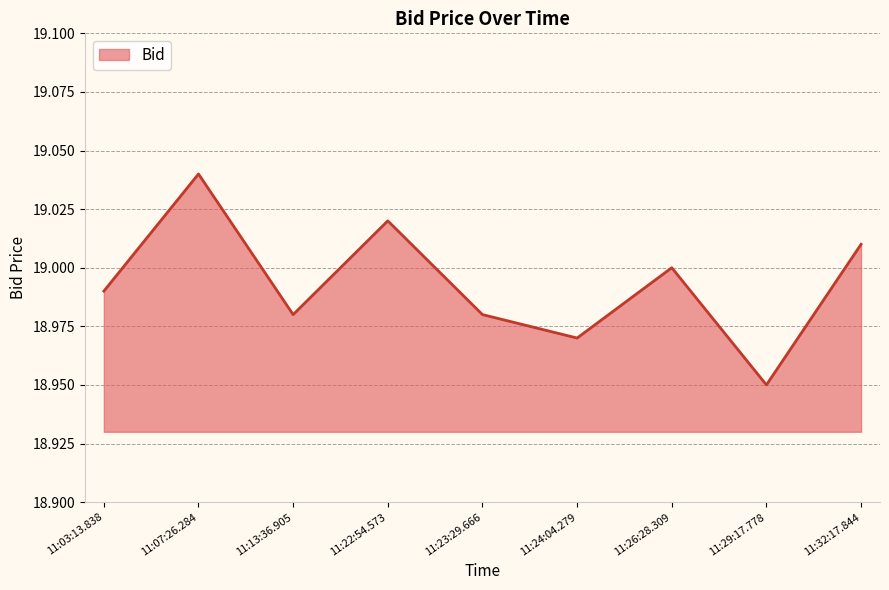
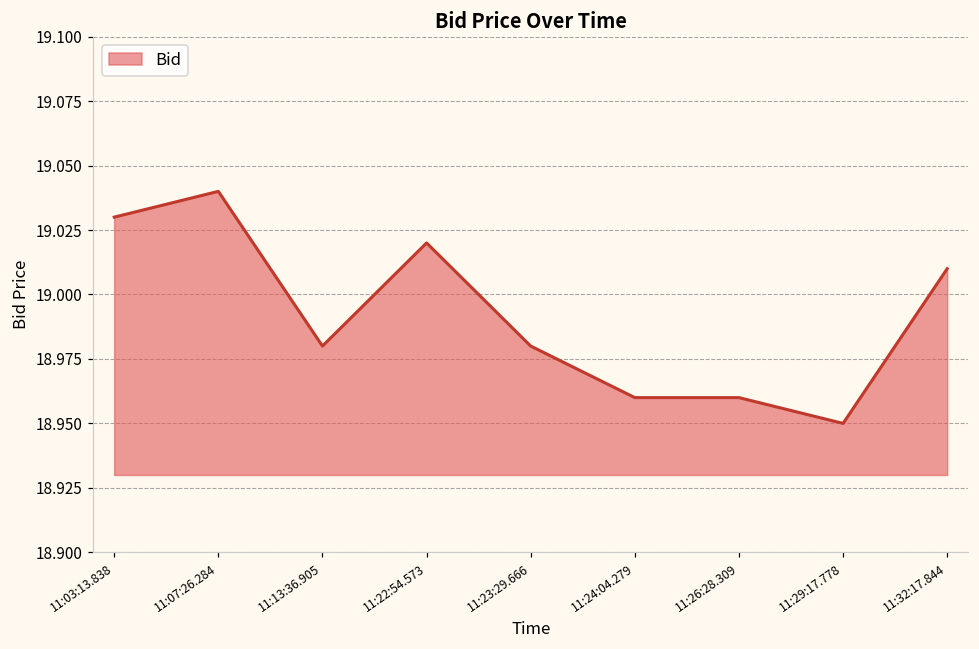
11:03:13.838: 18.99 -> 19.03
11:24:04.279: 18.97 -> 18.96
11:26:28.309: 19.00 -> 18.96
